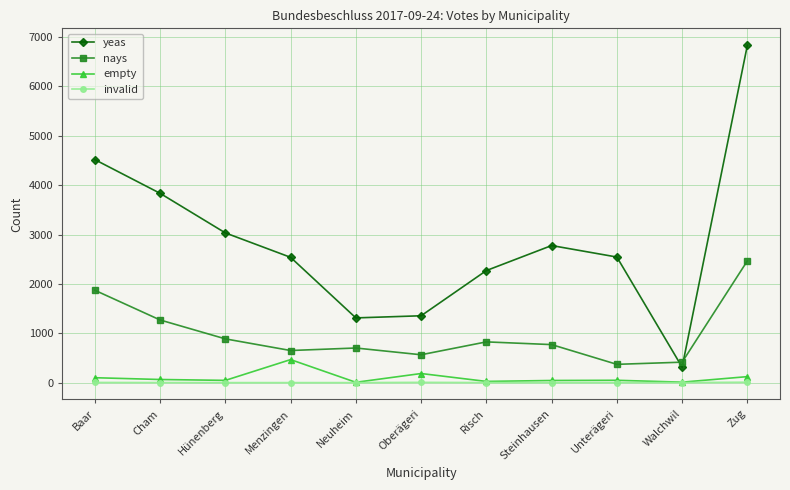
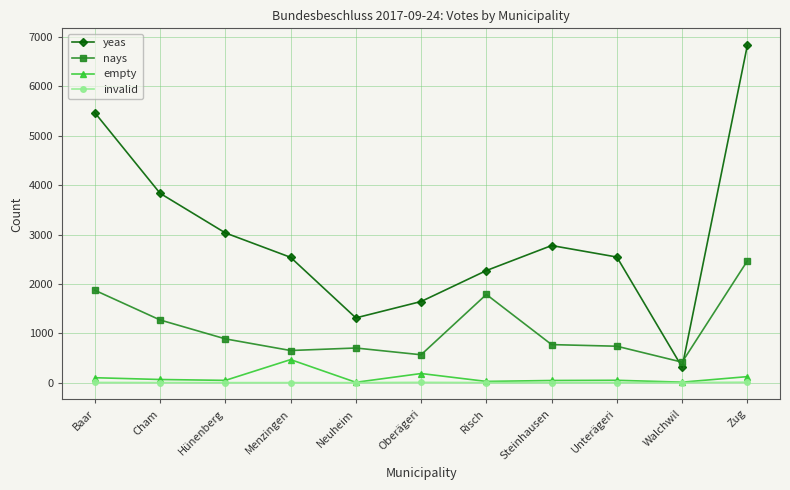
yeas, Baar: 4500 -> 5500
yeas, Oberägeri: 1400 -> 1600
nays, Risch: 800 -> 1800
nays, Unterägeri: 400 -> 700
